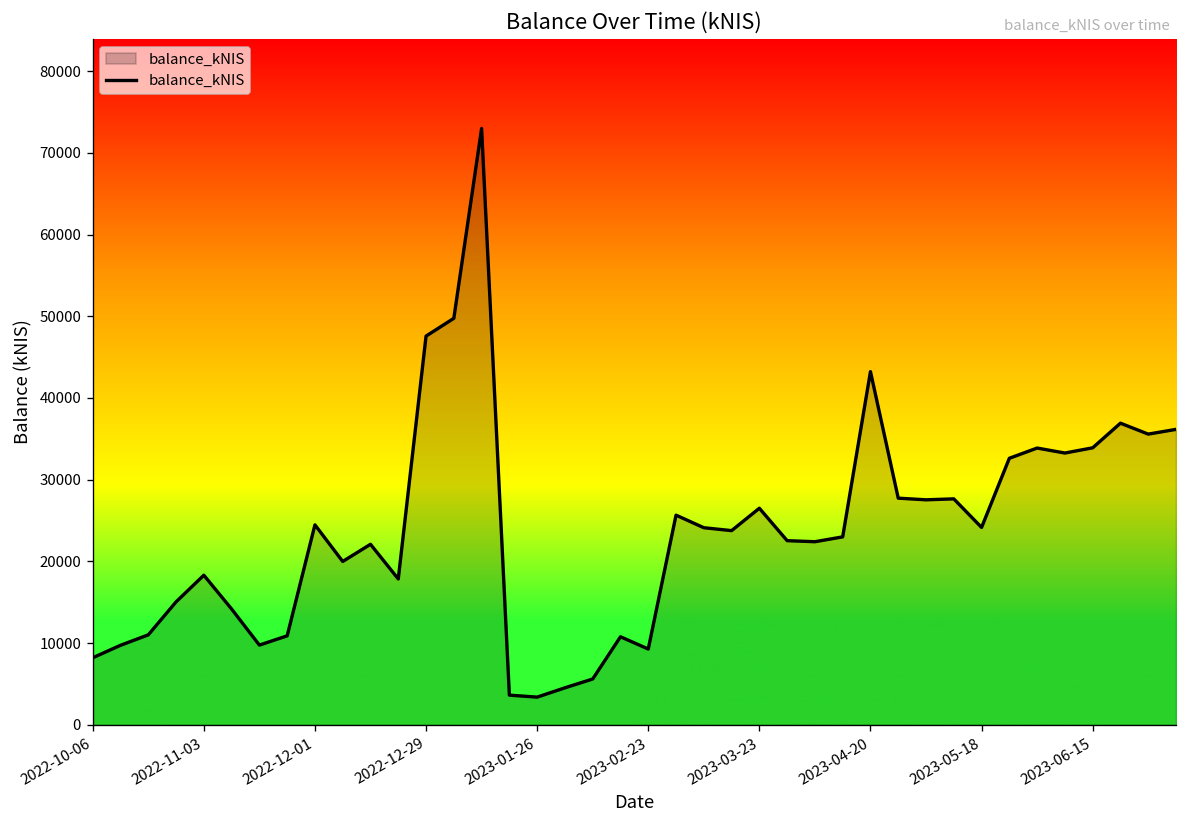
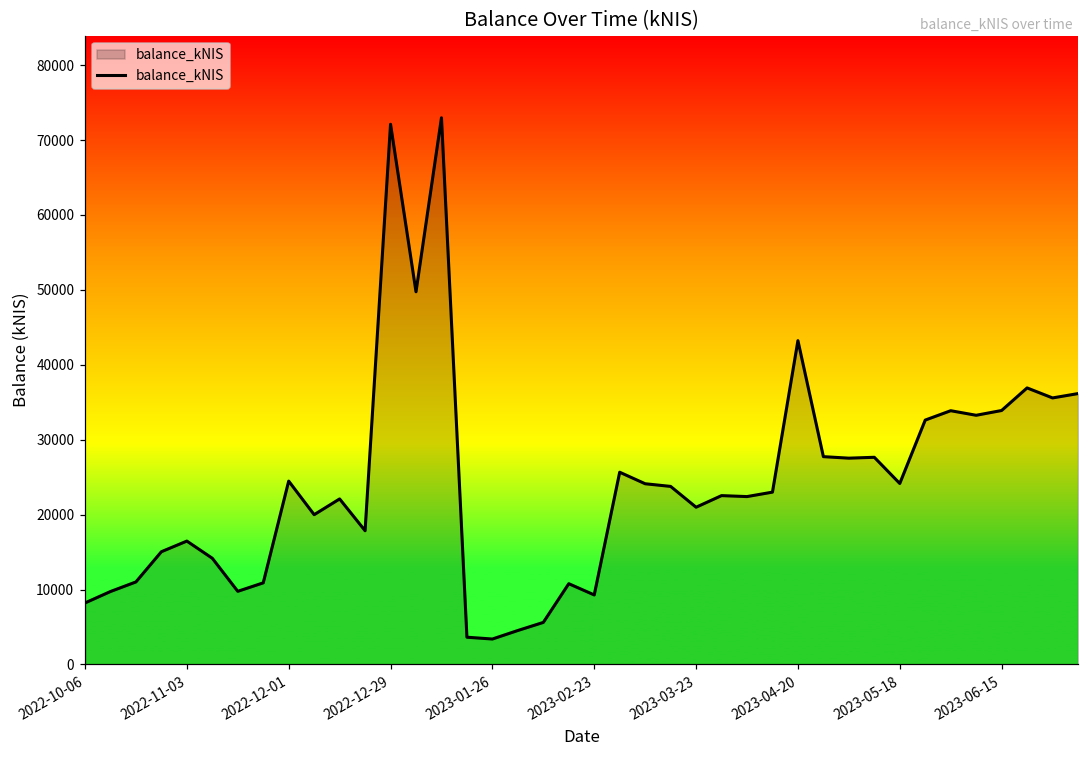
2022-11-03: 18000 -> 16000
2022-12-29: 48000 -> 72000
2023-03-23: 27000 -> 21000
